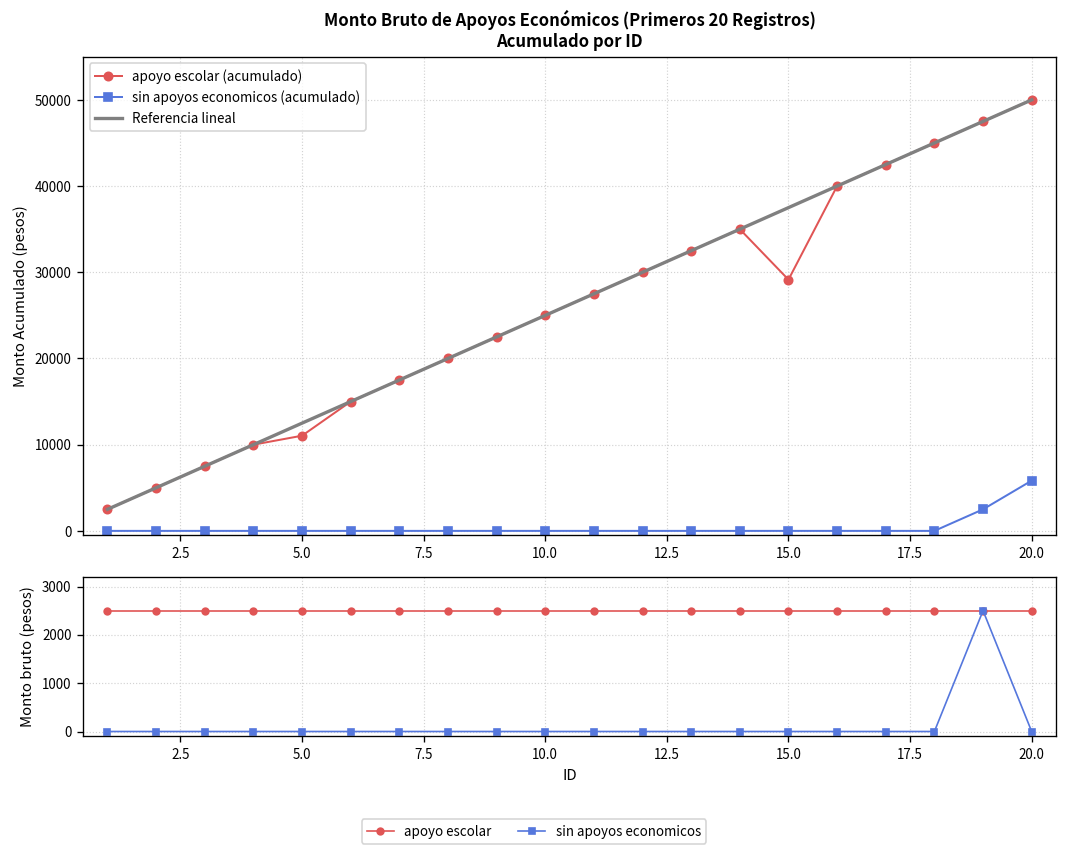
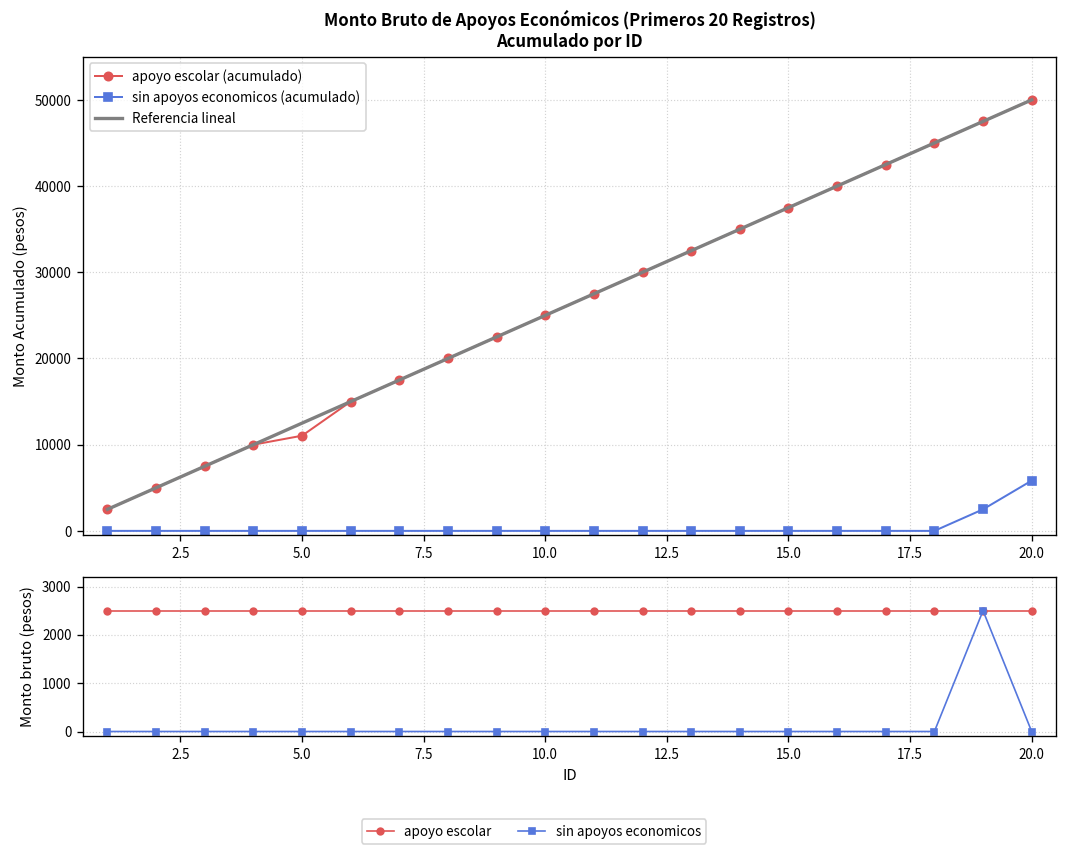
Monto Bruto de Apoyos Económicos (Primeros 20 Registros) Acumulado por ID, apoyo escolar (acumulado), 15.0: 29000 -> 38000
